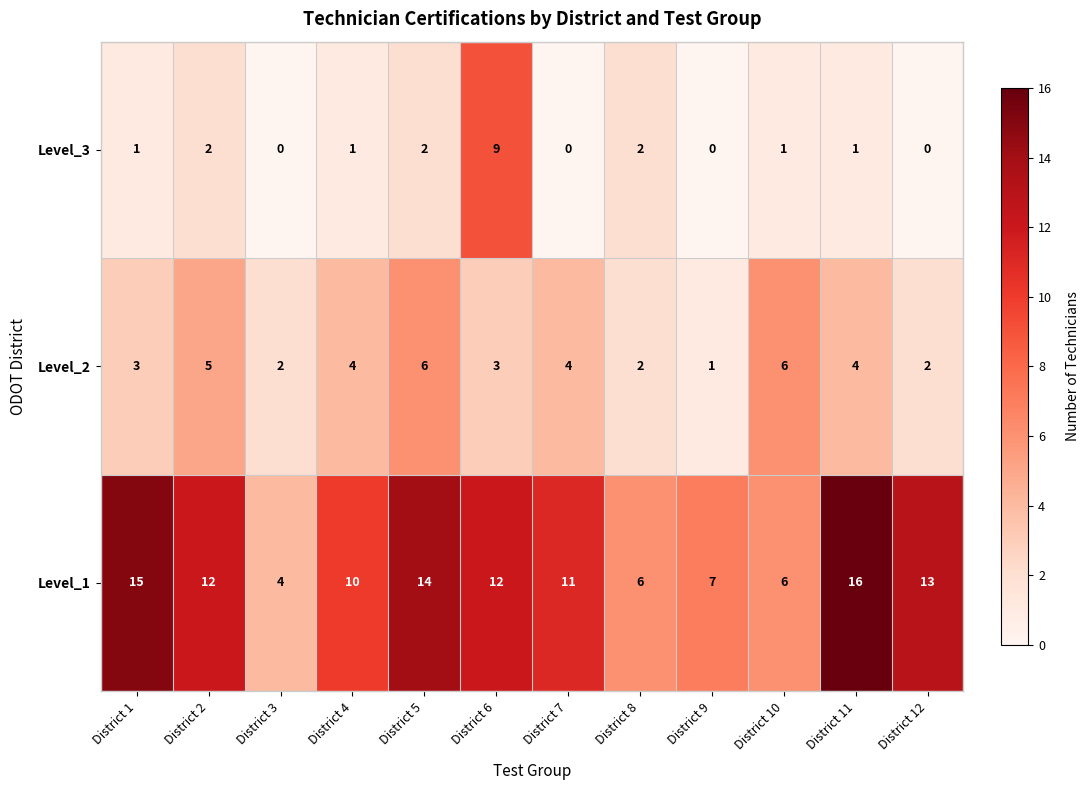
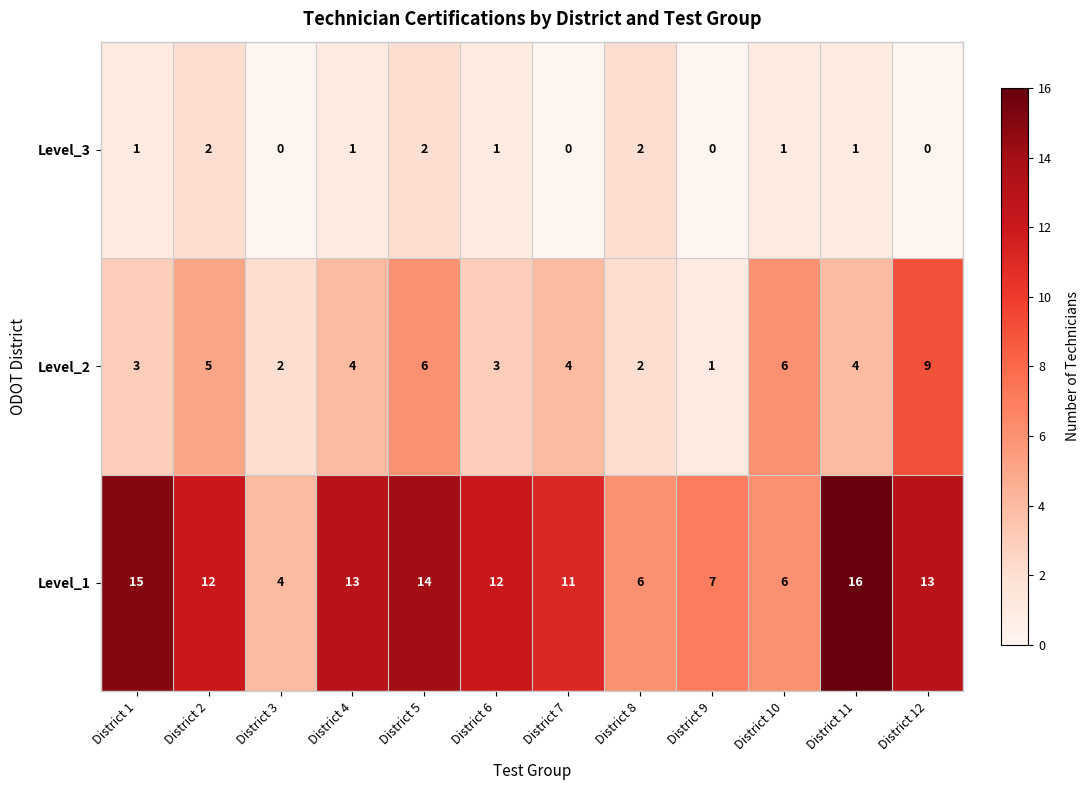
Level_3, District 6: 9 -> 1
Level_2, District 12: 2 -> 9
Level_1, District 4: 10 -> 13
